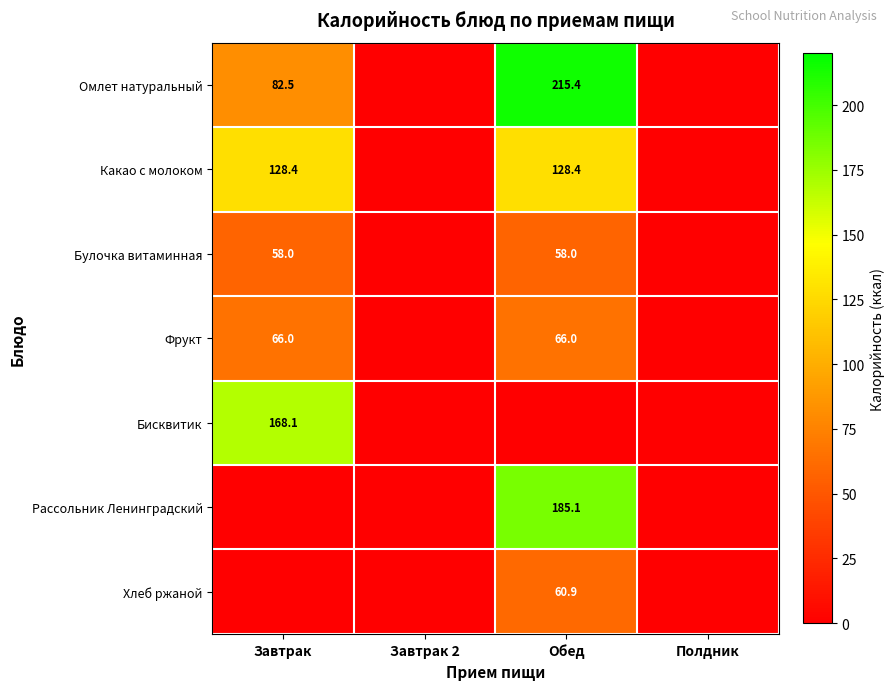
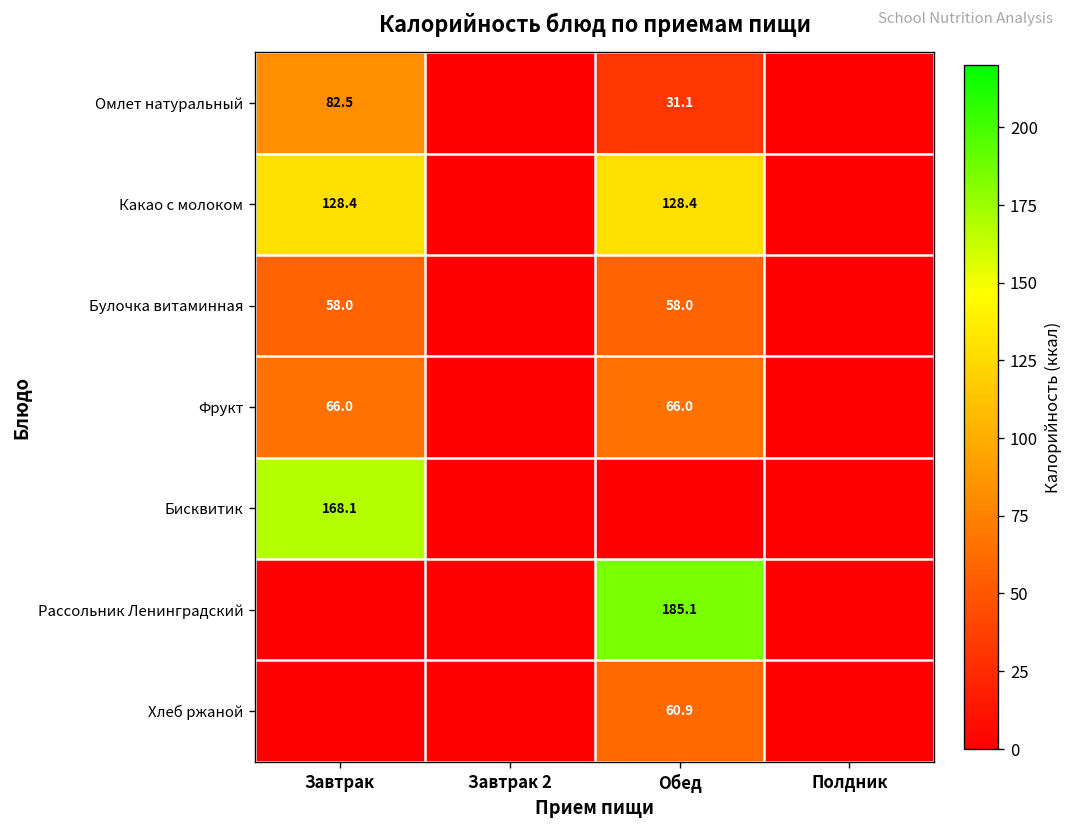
Омлет натуральный, Обед: 215.4 -> 31.1
